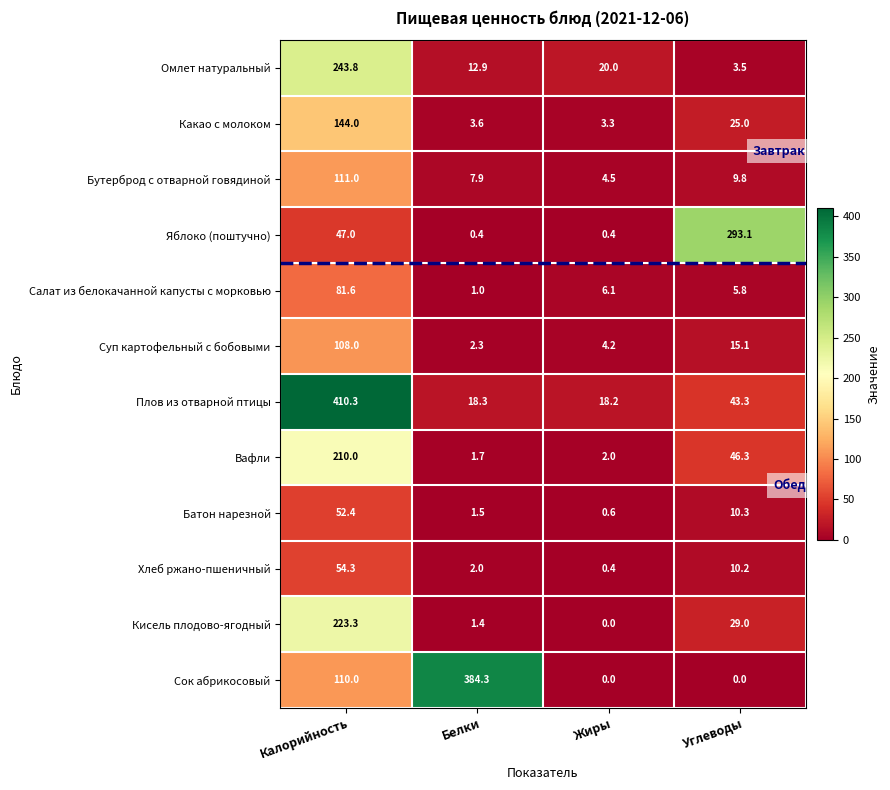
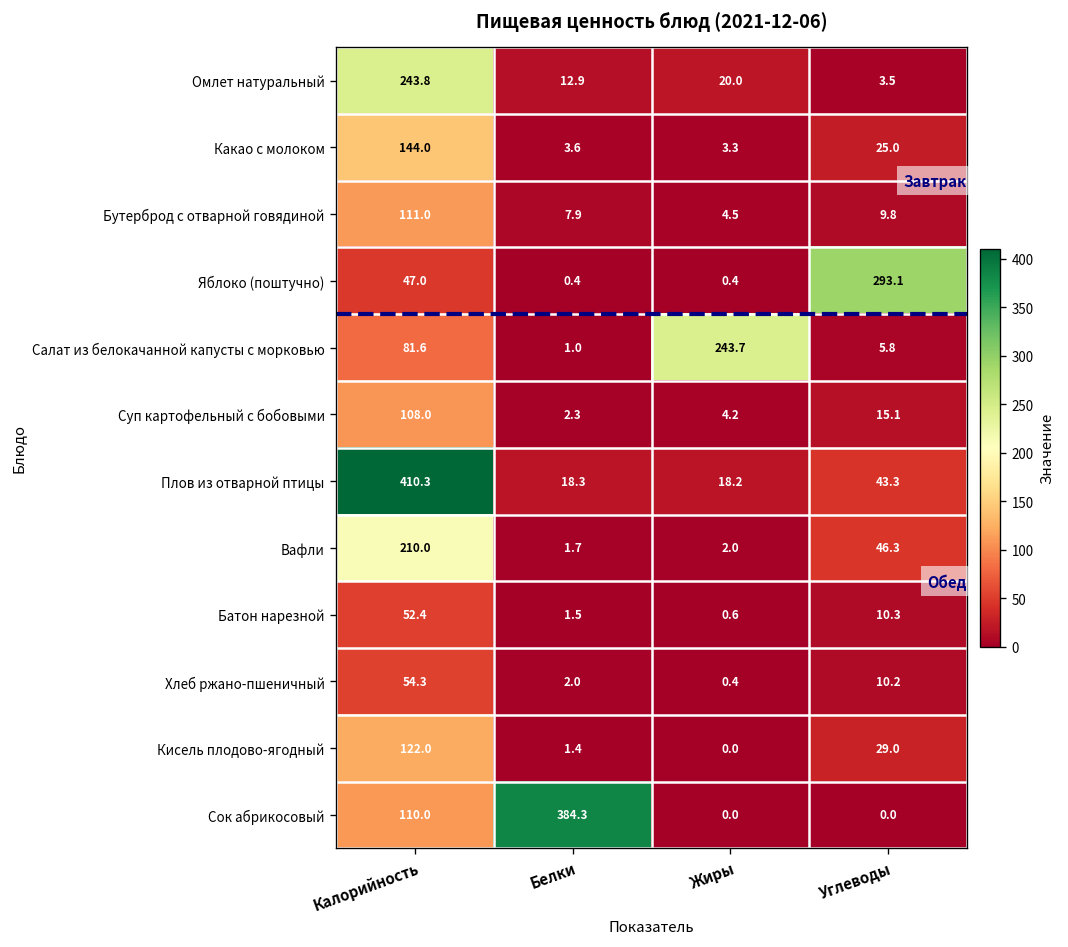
Салат из белокачанной капусты с морковью, Жиры: 6.1 -> 243.7
Кисель плодово-ягодный, Калорийность: 223.3 -> 122.0
